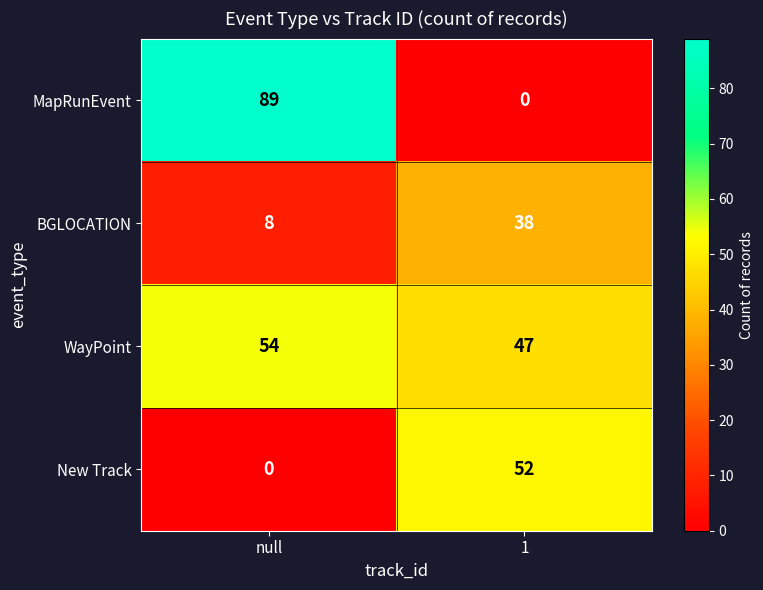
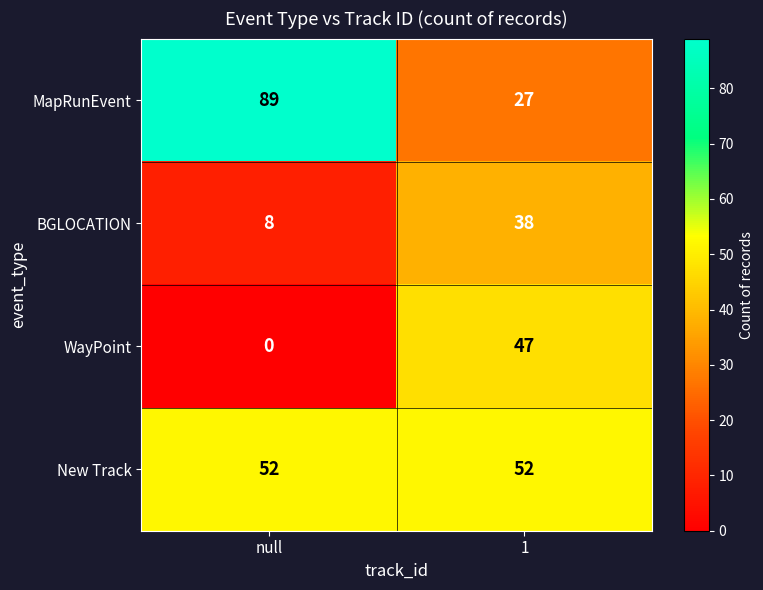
MapRunEvent, 1: 0 -> 27
WayPoint, null: 54 -> 0
New Track, null: 0 -> 52
